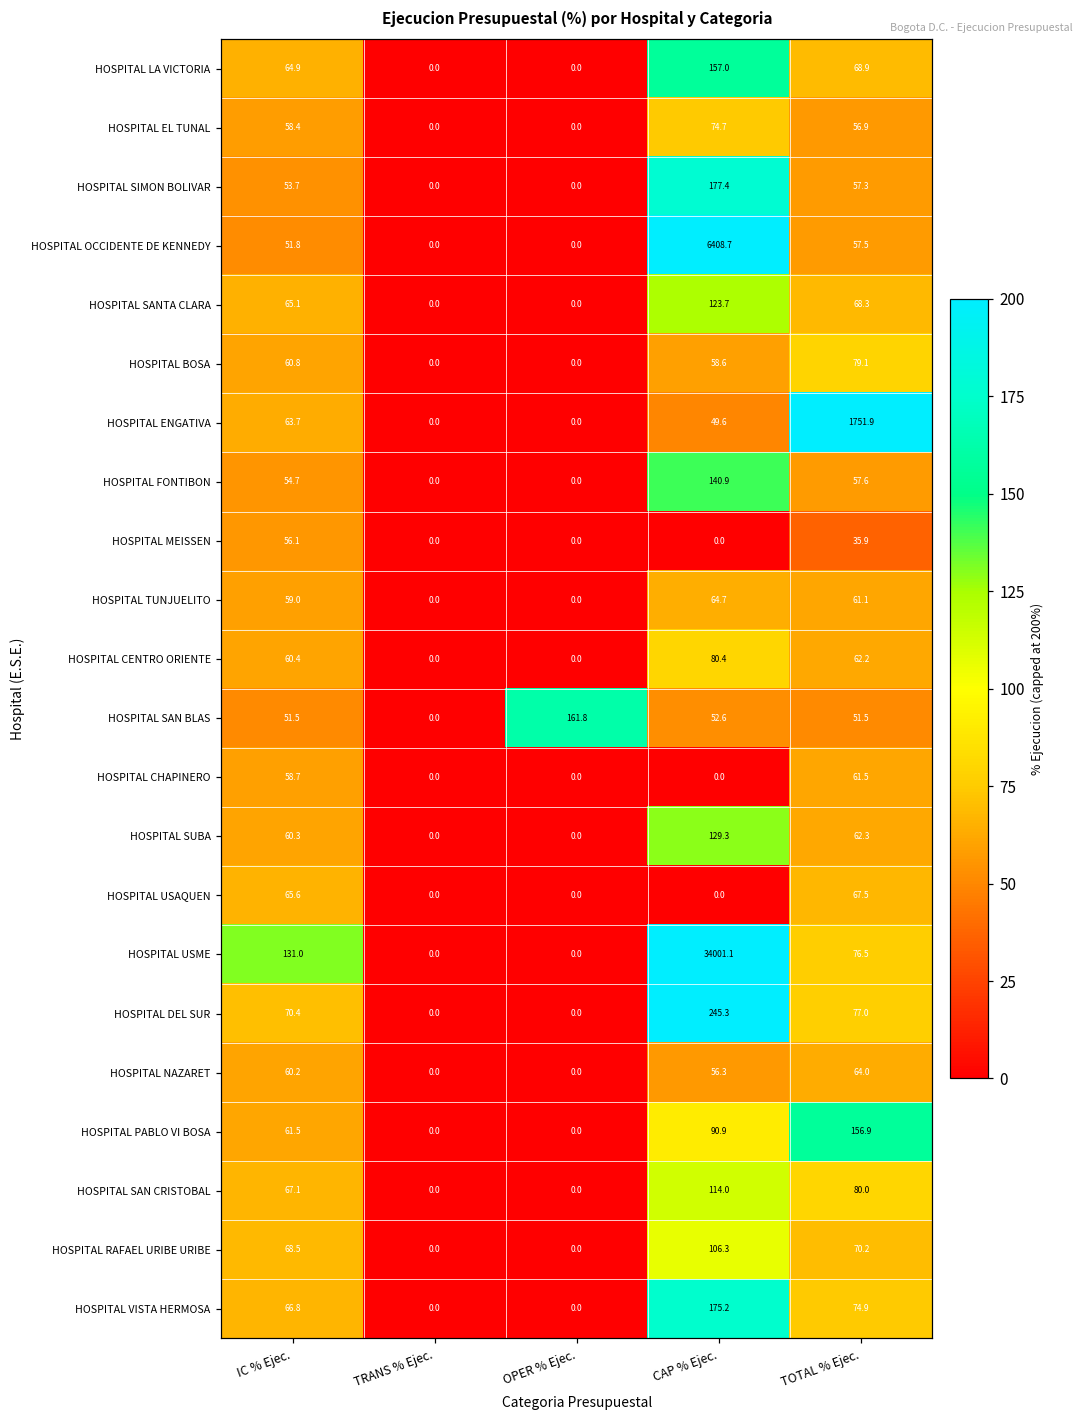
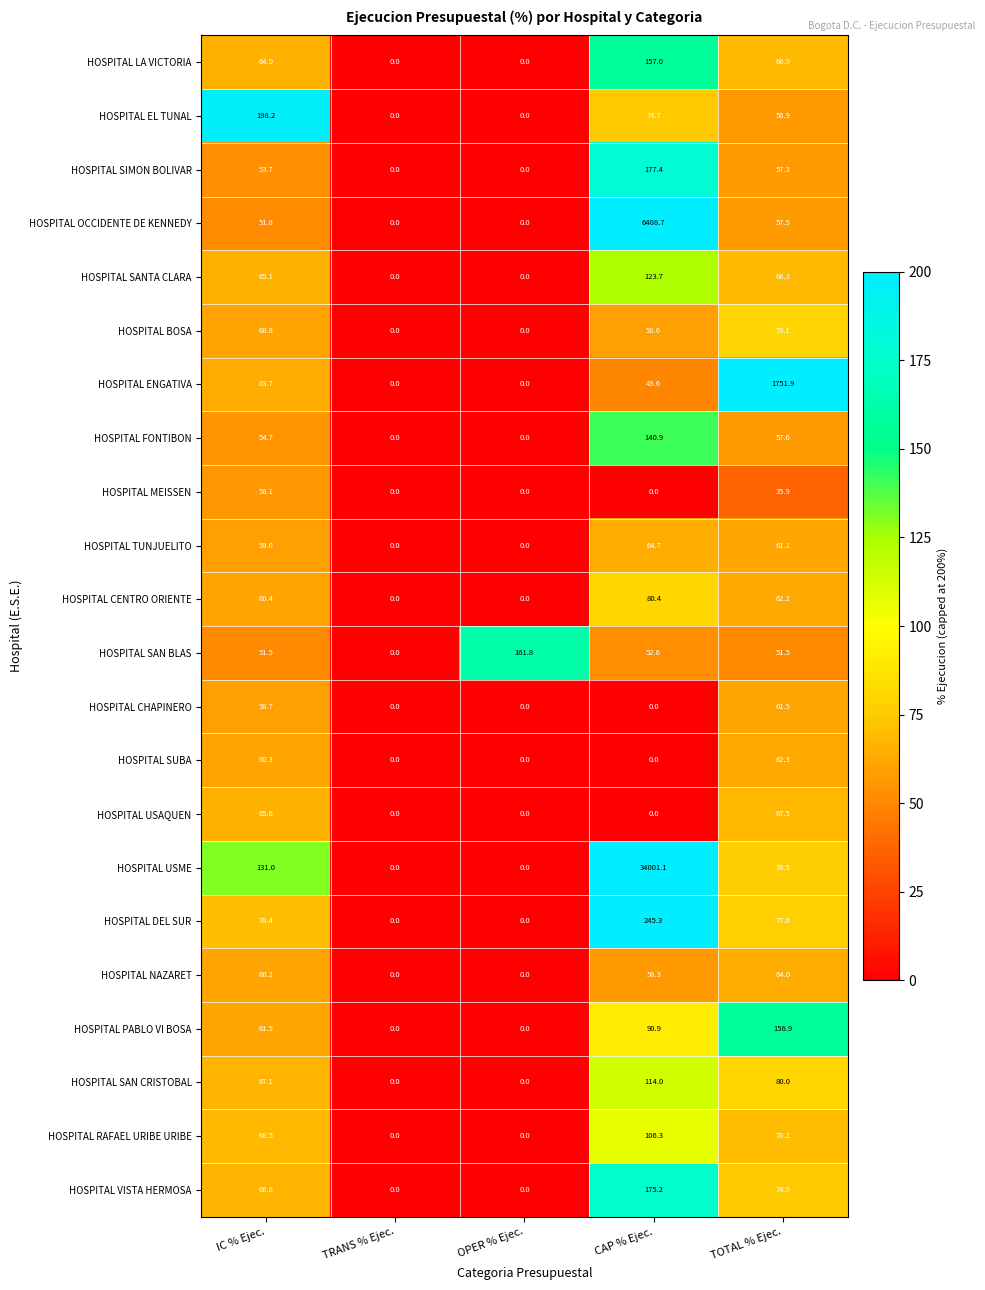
HOSPITAL EL TUNAL, IC % Ejec.: 58.4 -> 198.2
HOSPITAL SUBA, CAP % Ejec.: 129.3 -> 0.0
